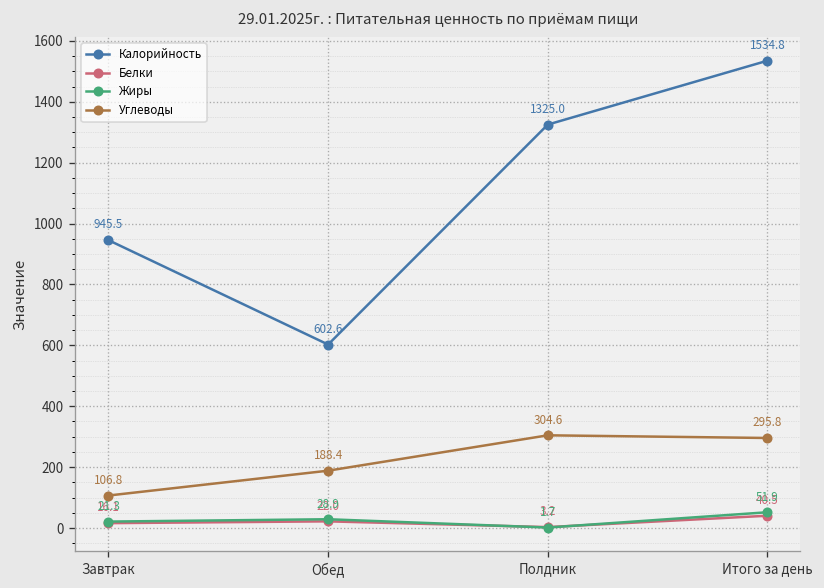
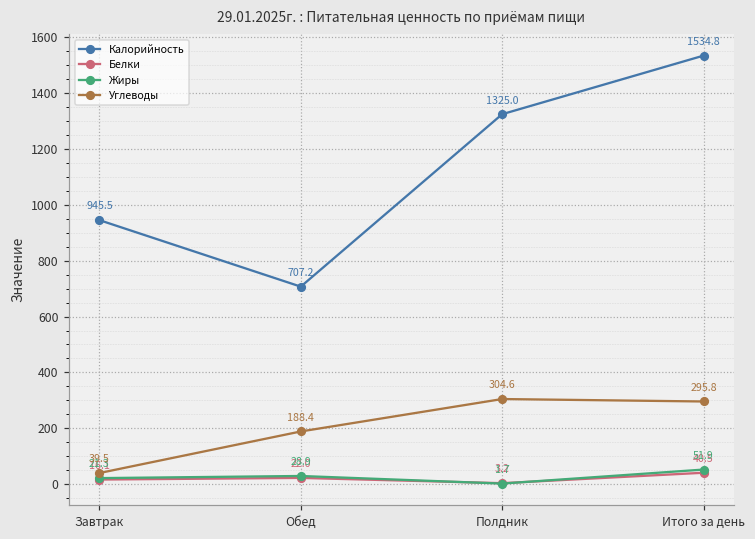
Углеводы, Завтрак: 106.8 -> 39.5
Калорийность, Обед: 602.6 -> 707.2
